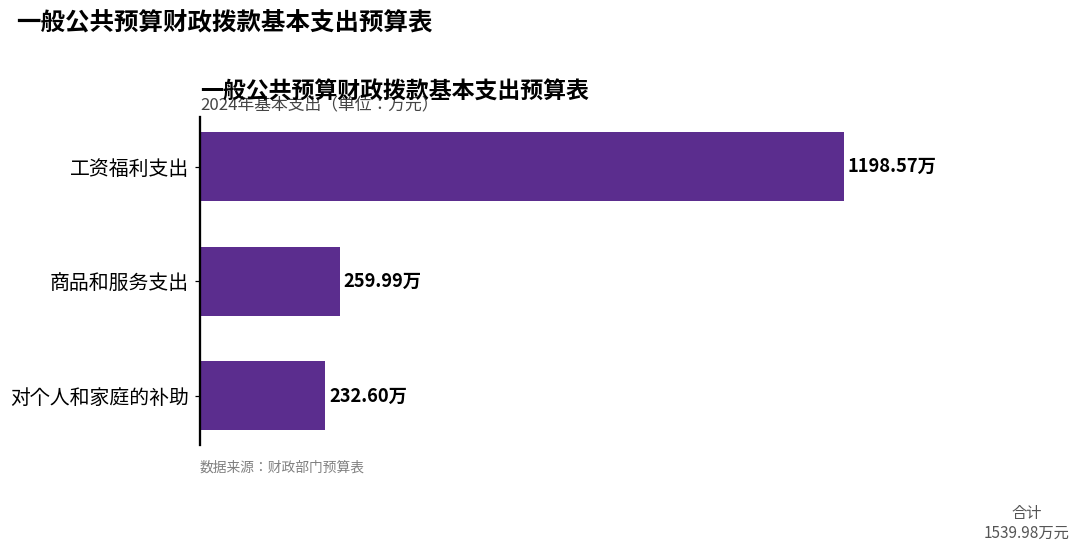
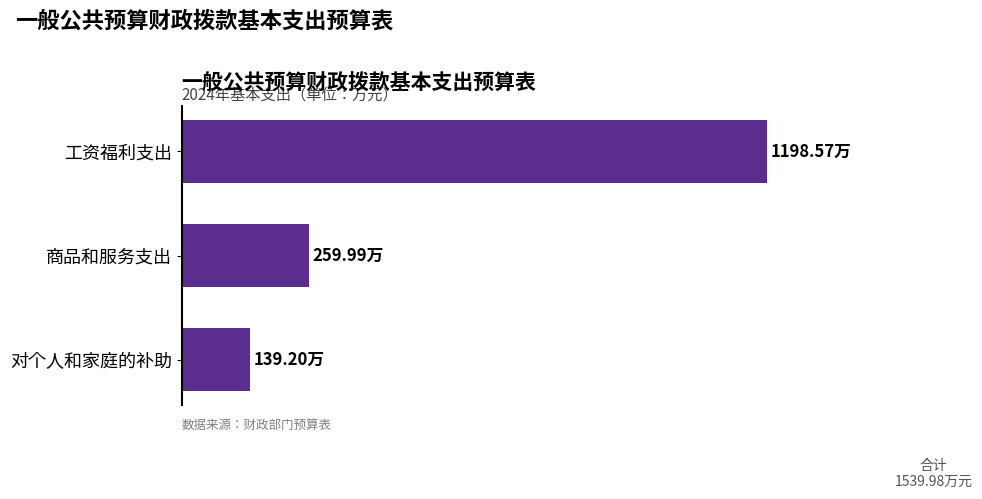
对个人和家庭的补助: 232.60万 -> 139.20万
